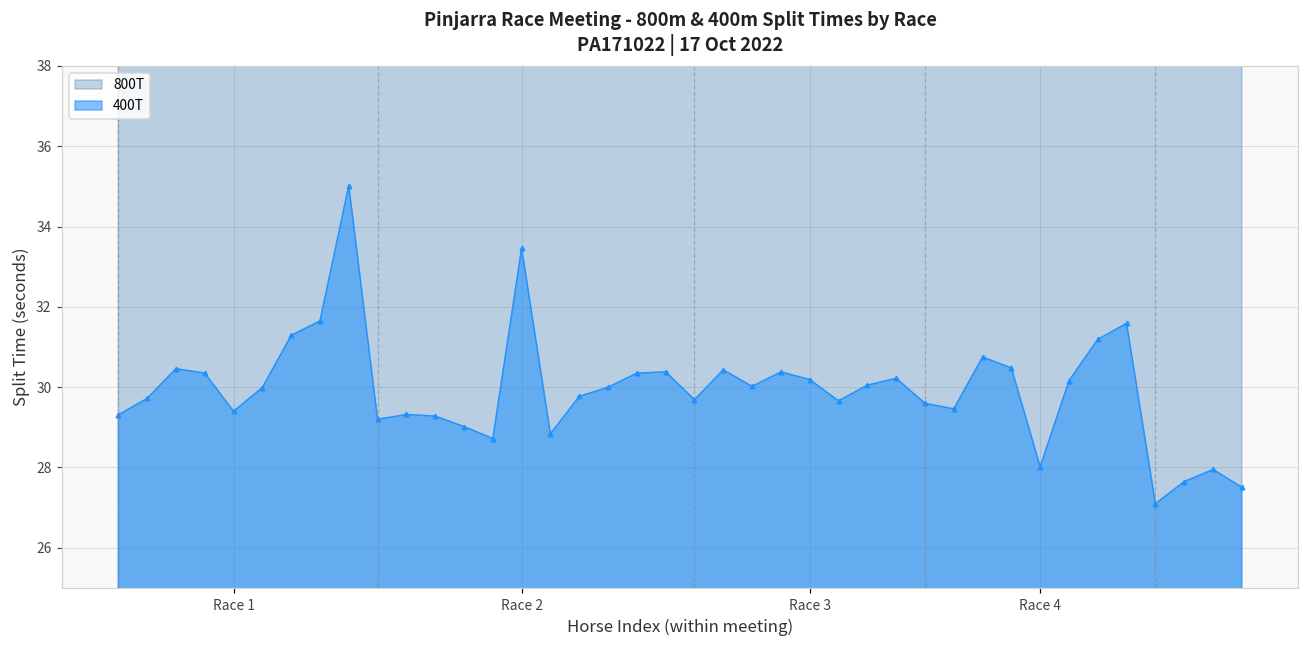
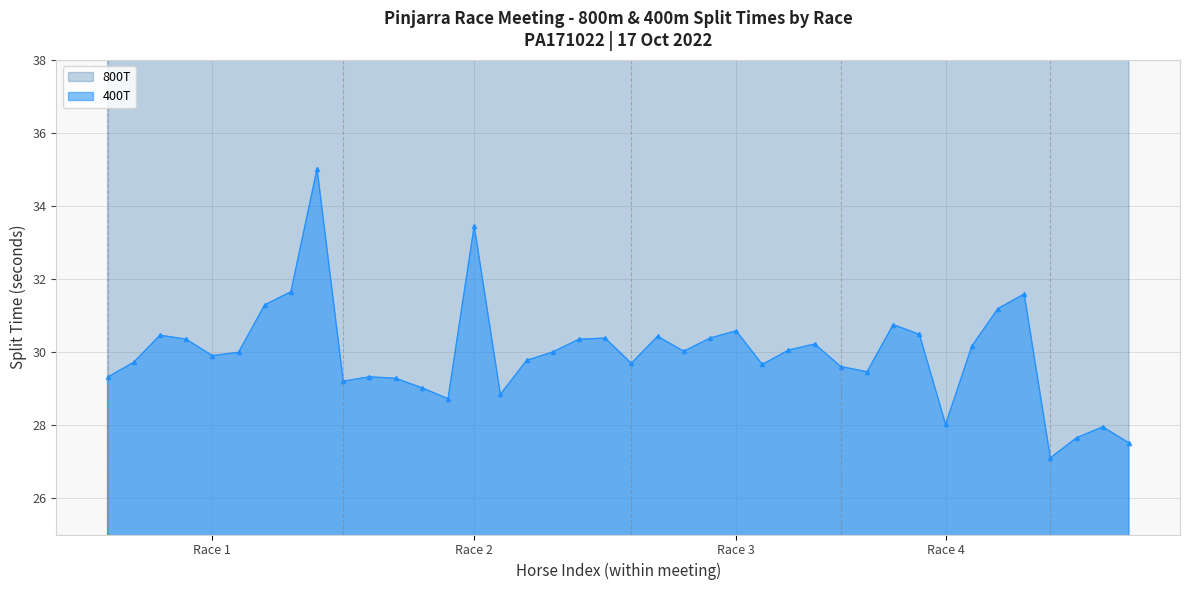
400T, Race 1: 29.4 -> 29.9
400T, Race 3: 30.2 -> 30.6
